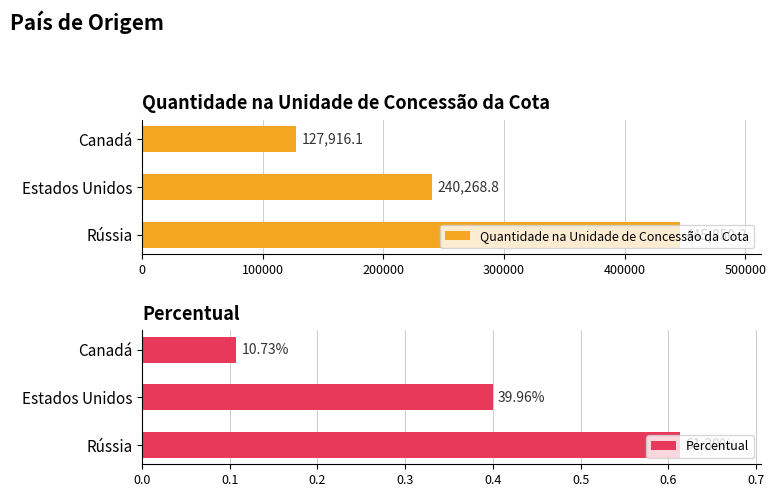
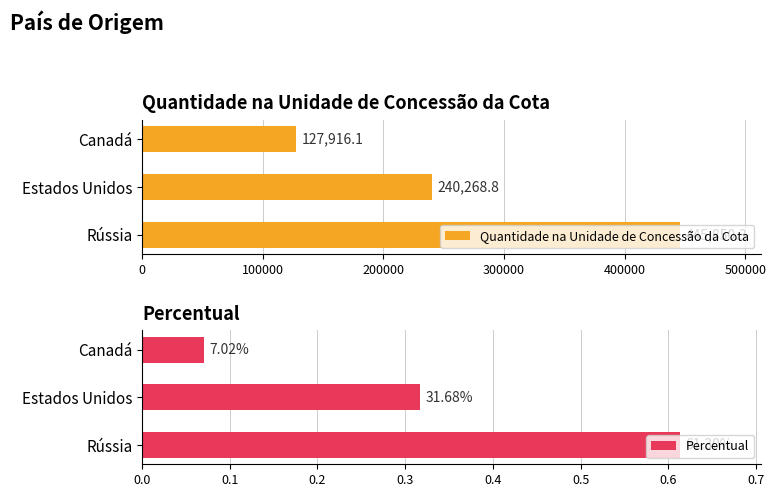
Percentual, Canadá: 10.73% -> 7.02%
Percentual, Estados Unidos: 39.96% -> 31.68%
